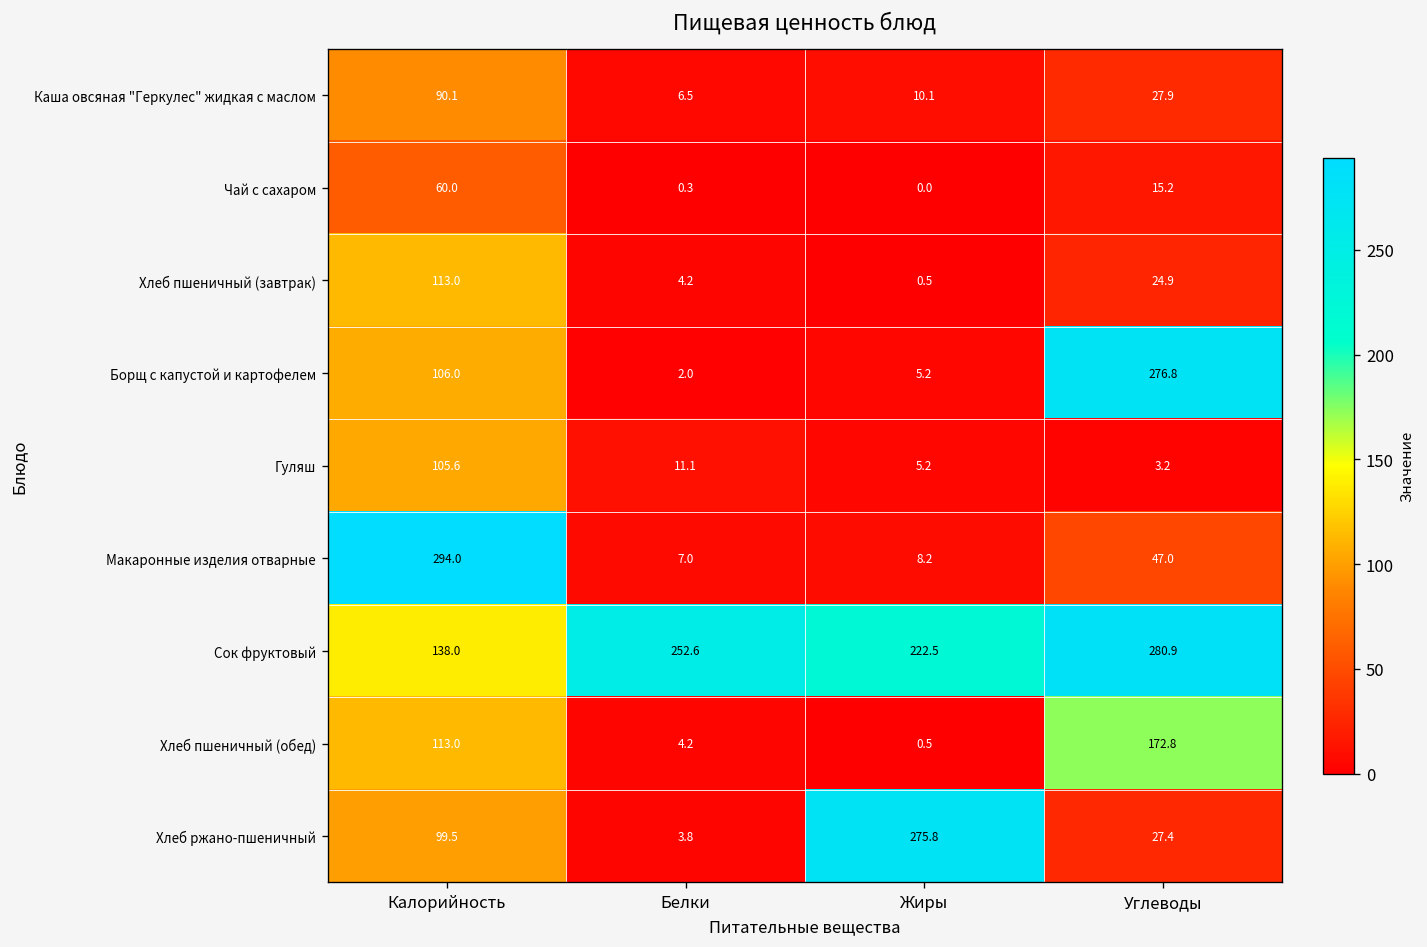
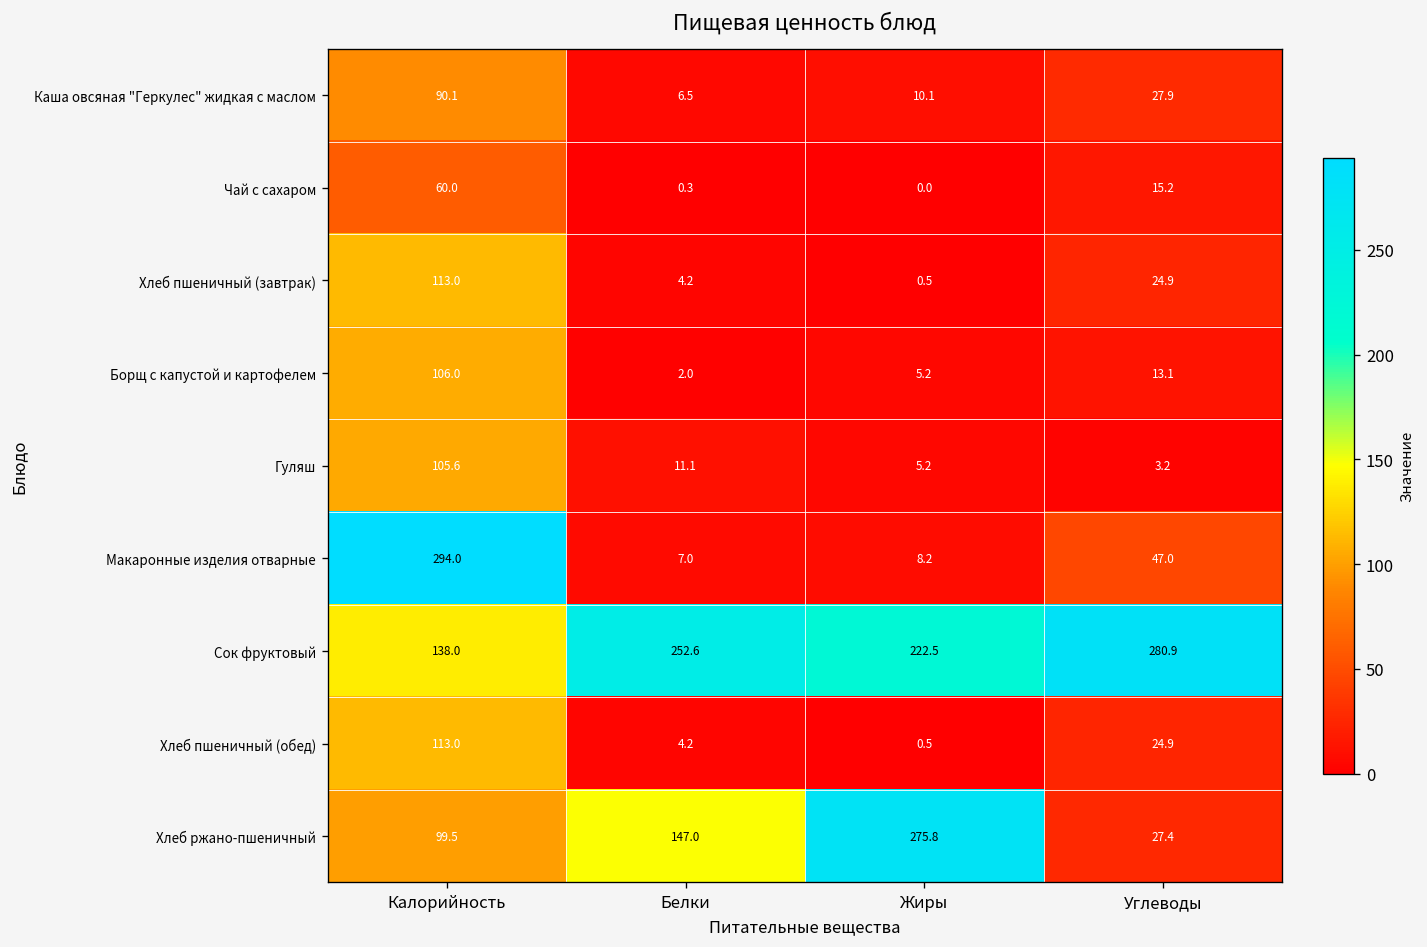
Борщ с капустой и картофелем, Углеводы: 276.8 -> 13.1
Хлеб пшеничный (обед), Углеводы: 172.8 -> 24.9
Хлеб ржано-пшеничный, Белки: 3.8 -> 147.0
